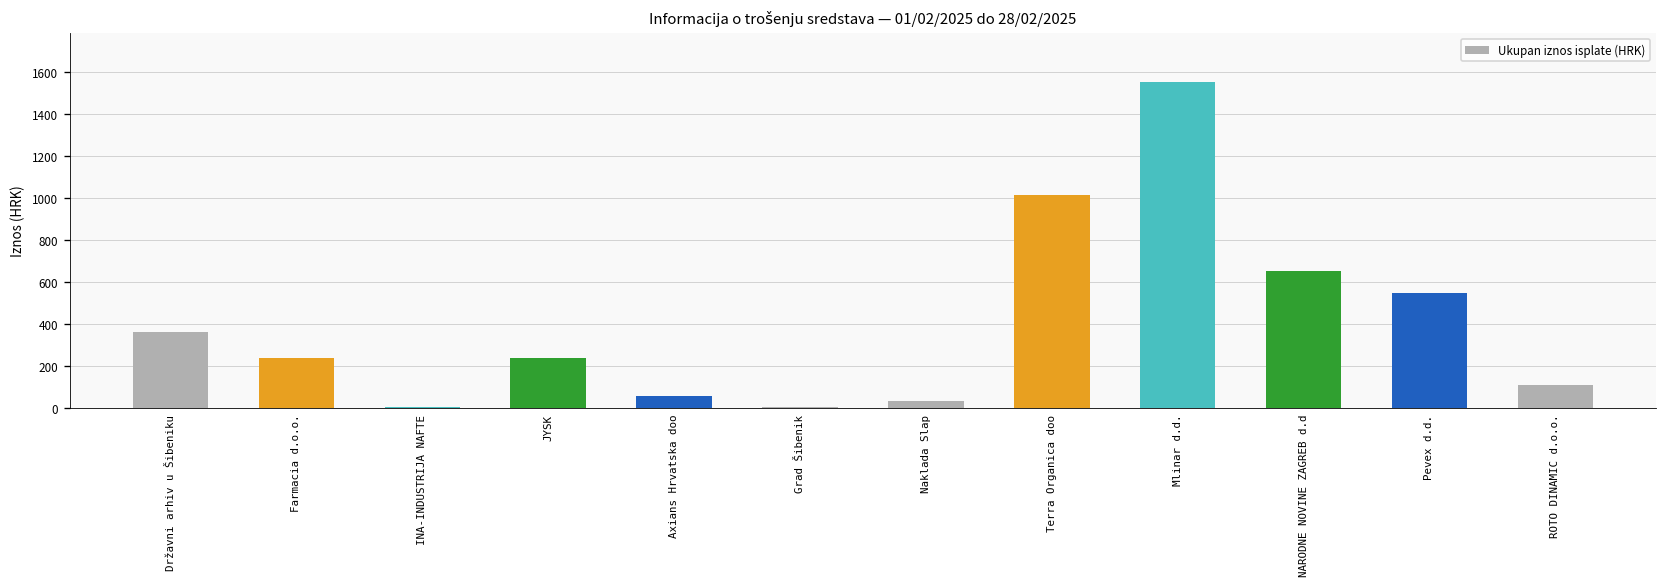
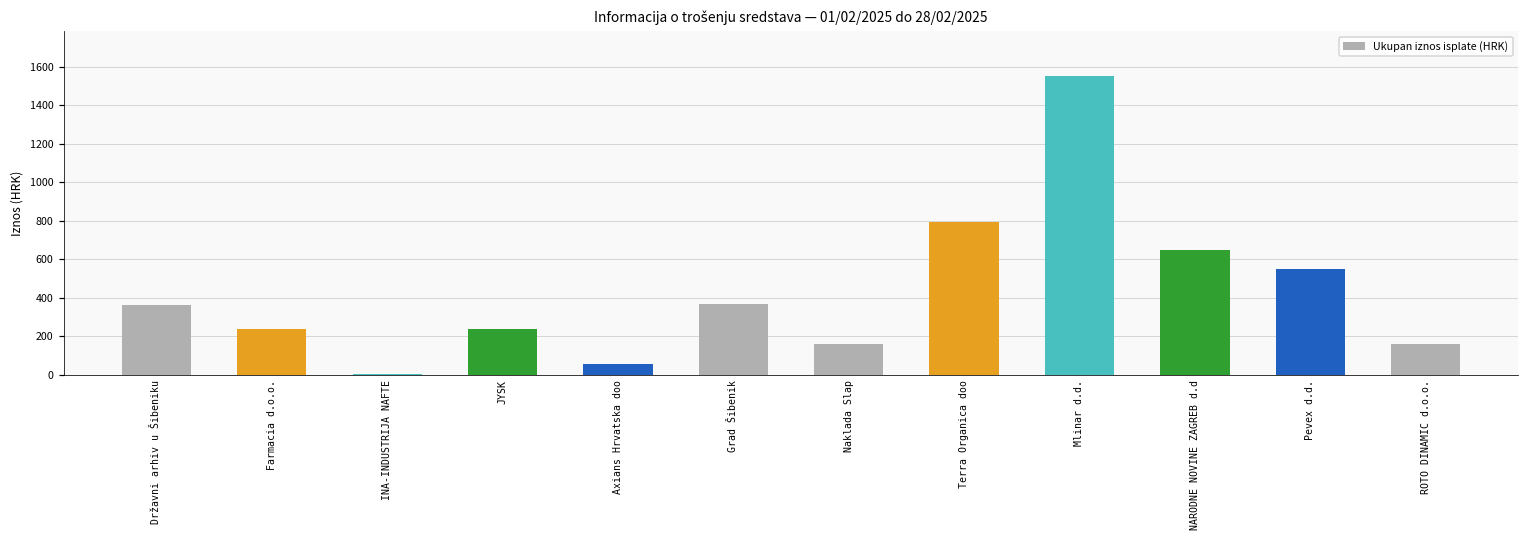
Grad Šibenik: 10 -> 370
Naklada Slap: 30 -> 160
Terra Organica doo: 1010 -> 790
ROTO DINAMIC d.o.o.: 110 -> 160
